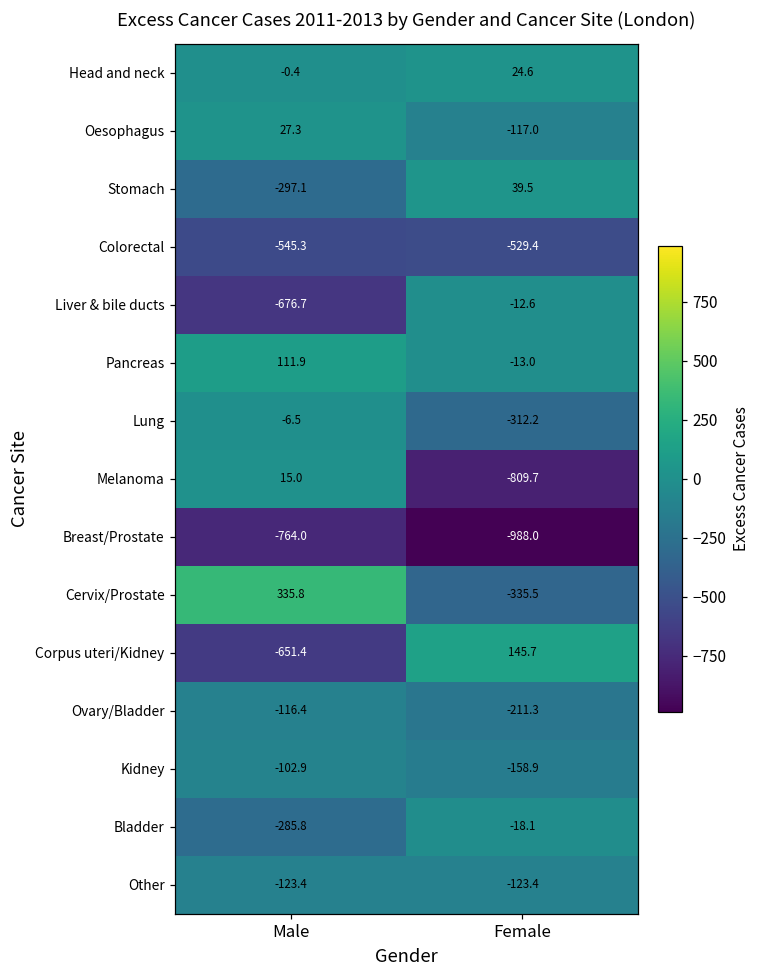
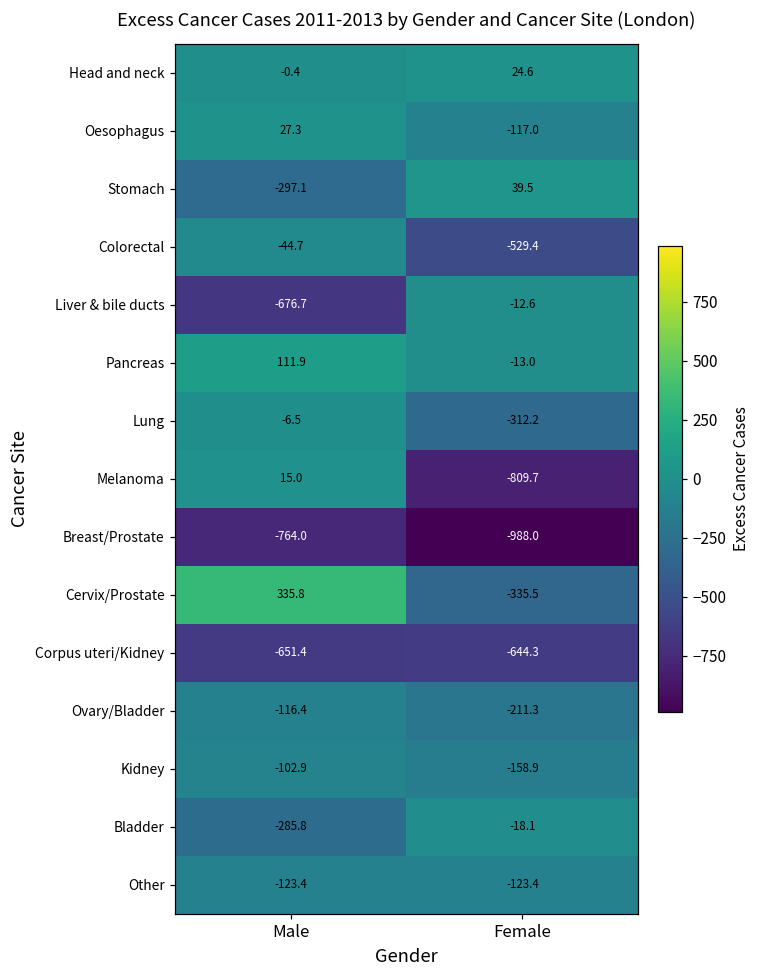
Colorectal, Male: -545.3 -> -44.7
Corpus uteri/Kidney, Female: 145.7 -> -644.3
